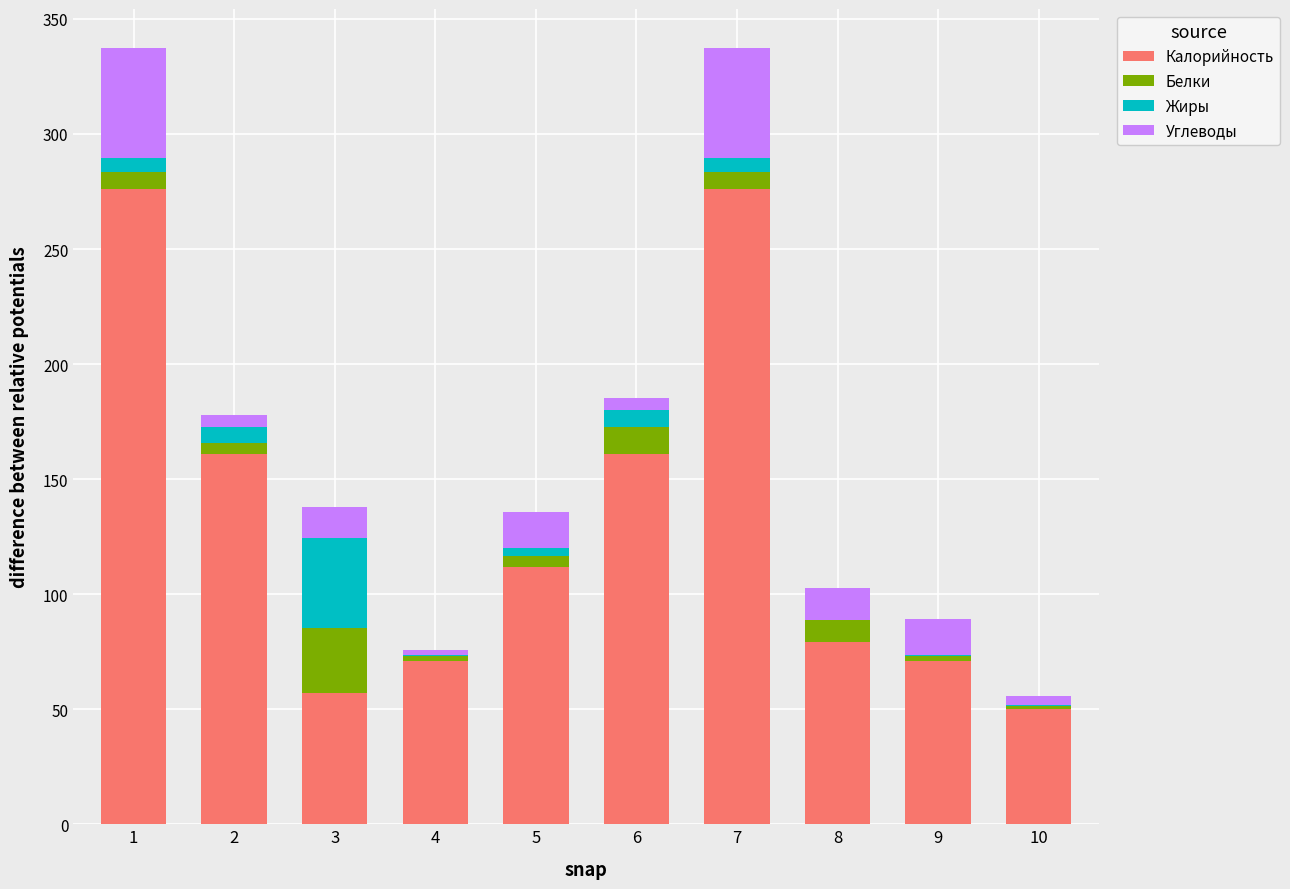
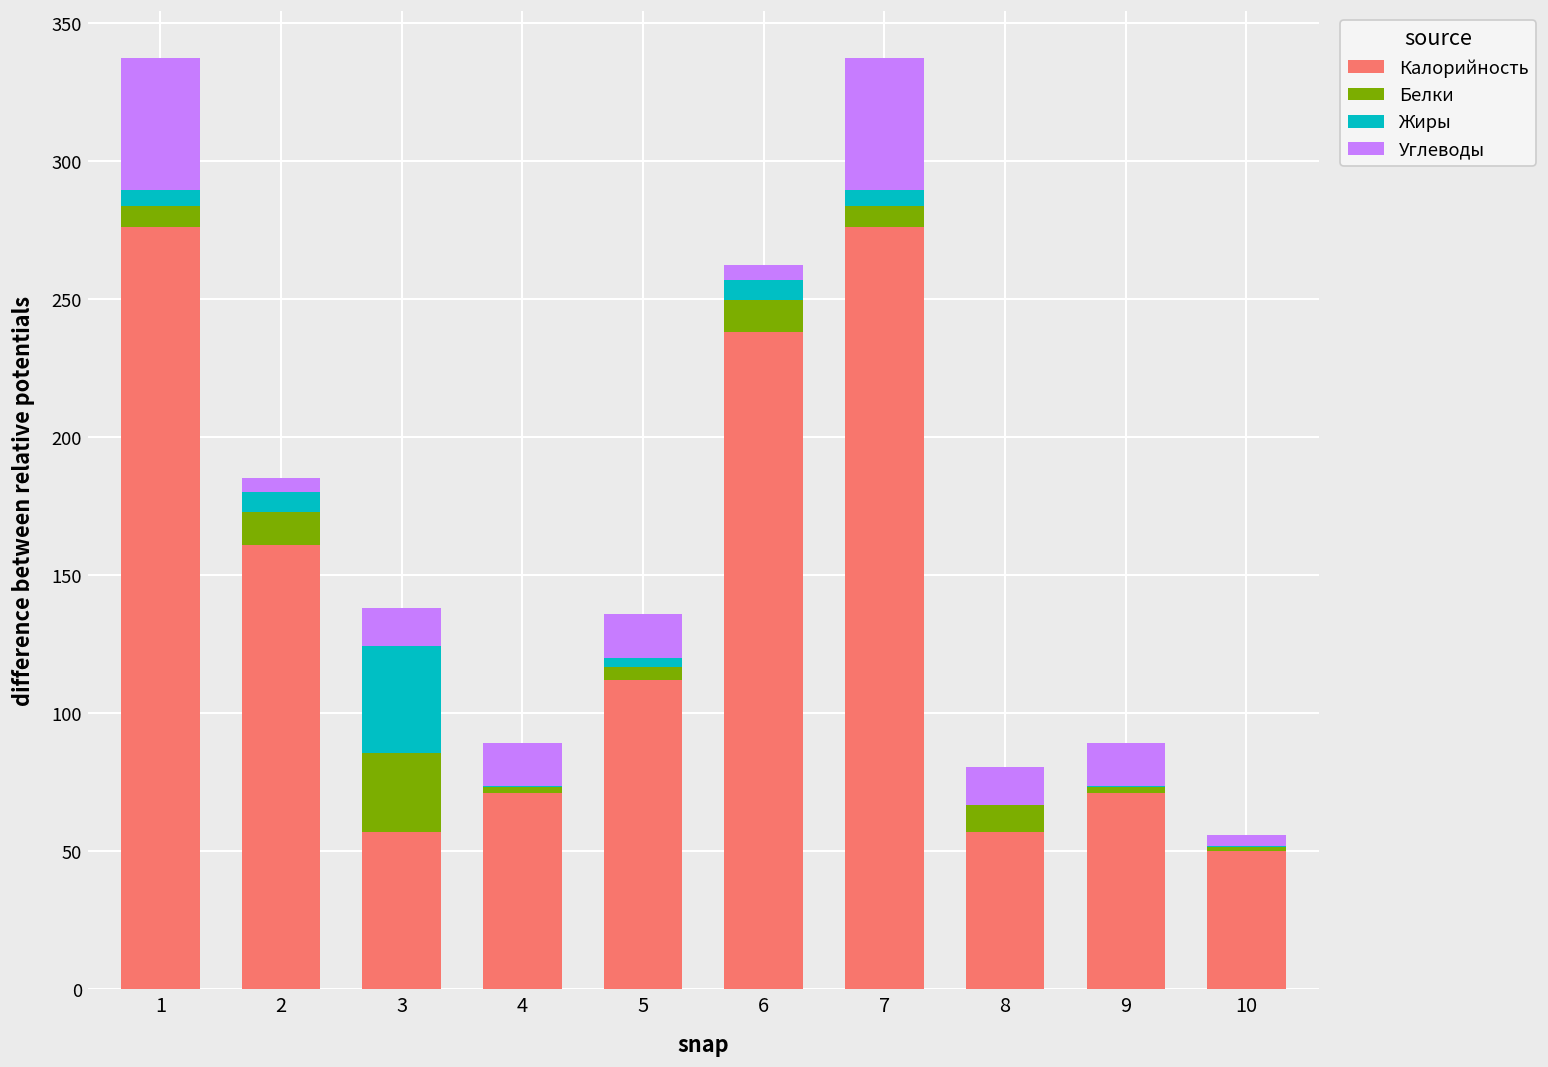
Белки, 2: 5 -> 12
Углеводы, 4: 2 -> 16
Калорийность, 6: 161 -> 238
Калорийность, 8: 79 -> 57
